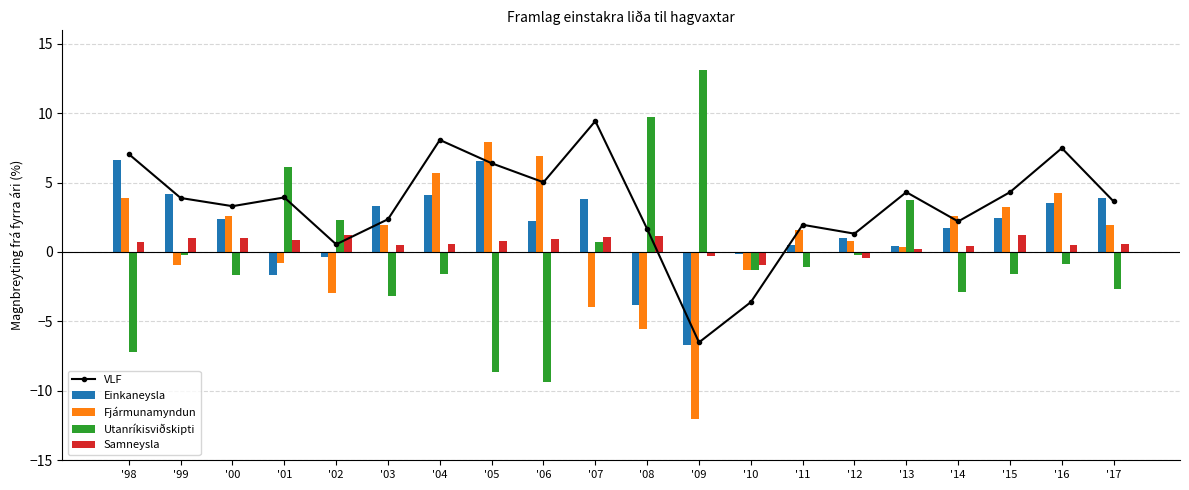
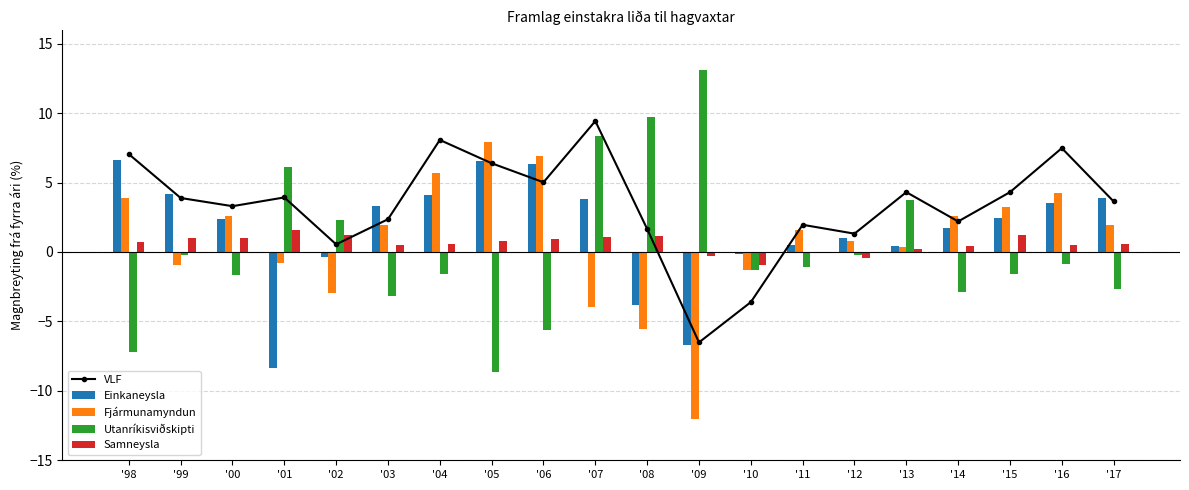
Einkaneysla, '01: -1.7 -> -8.3
Samneysla, '01: 0.9 -> 1.6
Einkaneysla, '06: 2.3 -> 6.4
Utanríkisviðskipti, '06: -9.3 -> -5.6
Utanríkisviðskipti, '07: 0.7 -> 8.4
